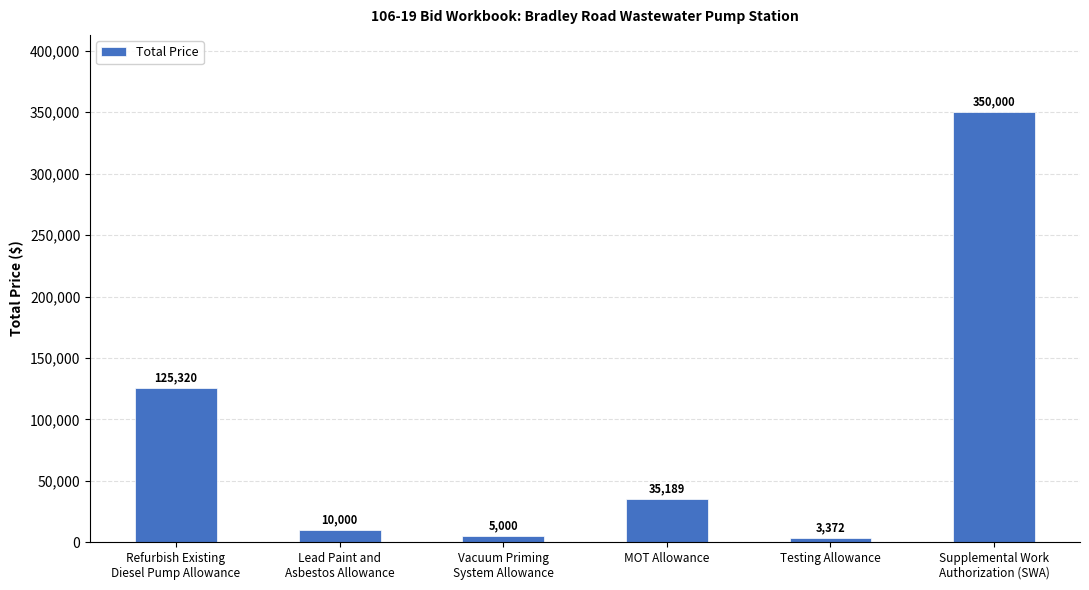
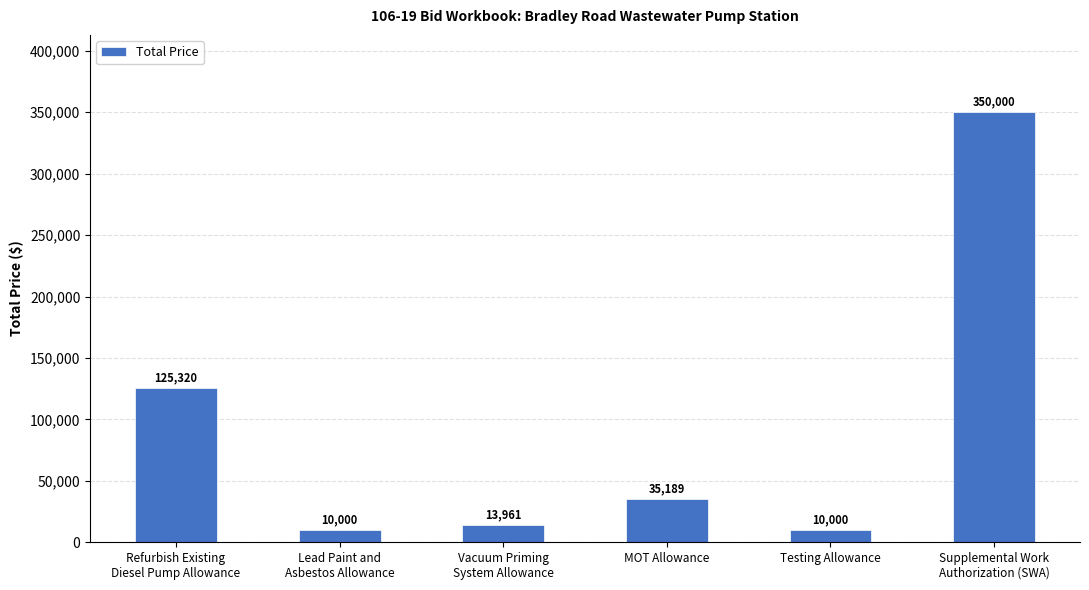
Vacuum Priming System Allowance: 5,000 -> 13,961
Testing Allowance: 3,372 -> 10,000
